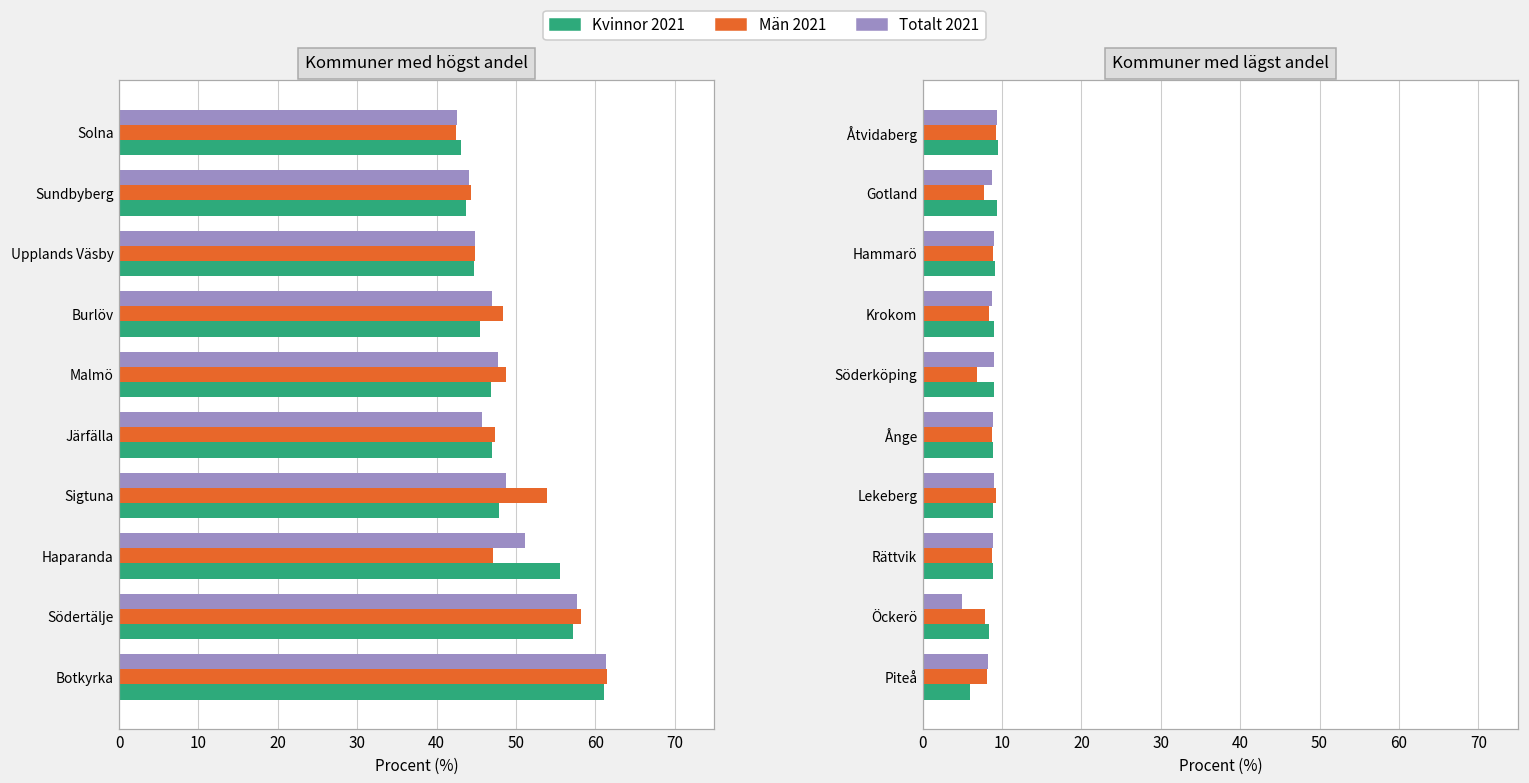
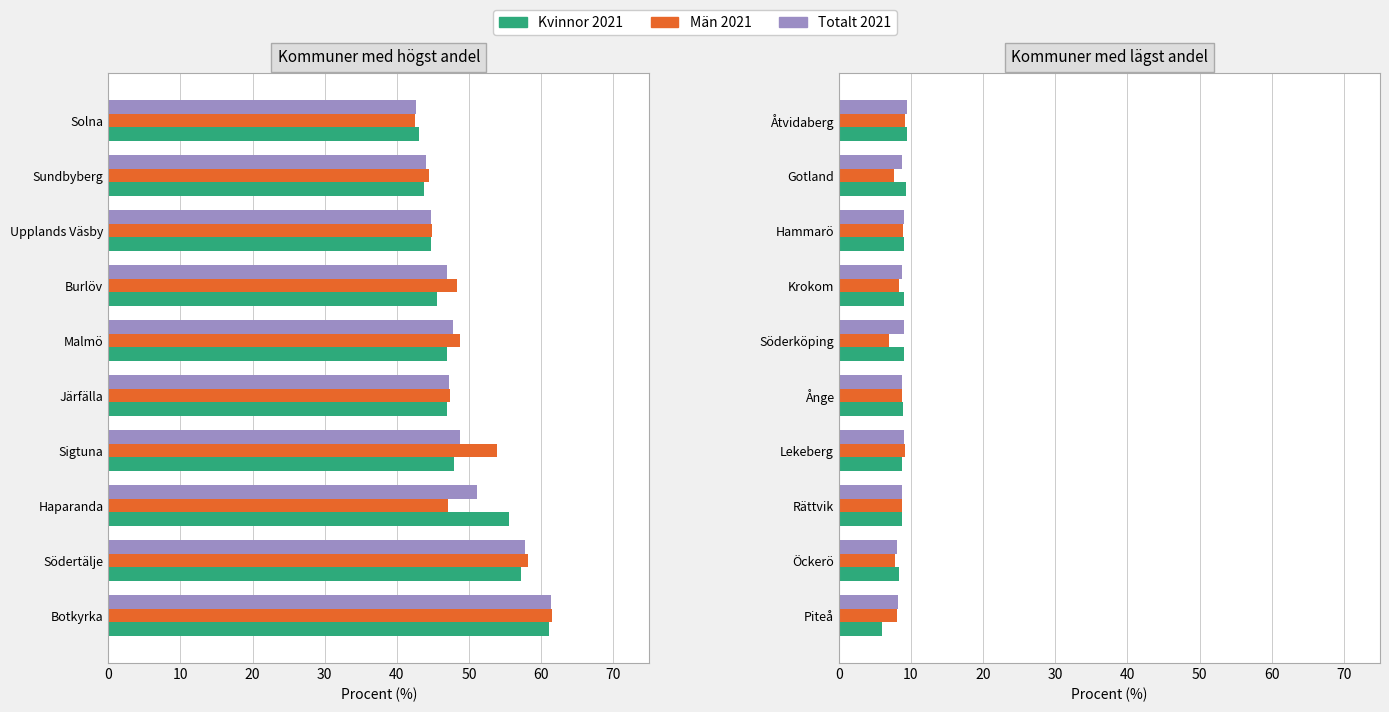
Kommuner med högst andel, Totalt 2021, Järfälla: 46 -> 47
Kommuner med lägst andel, Totalt 2021, Öckerö: 5 -> 8
